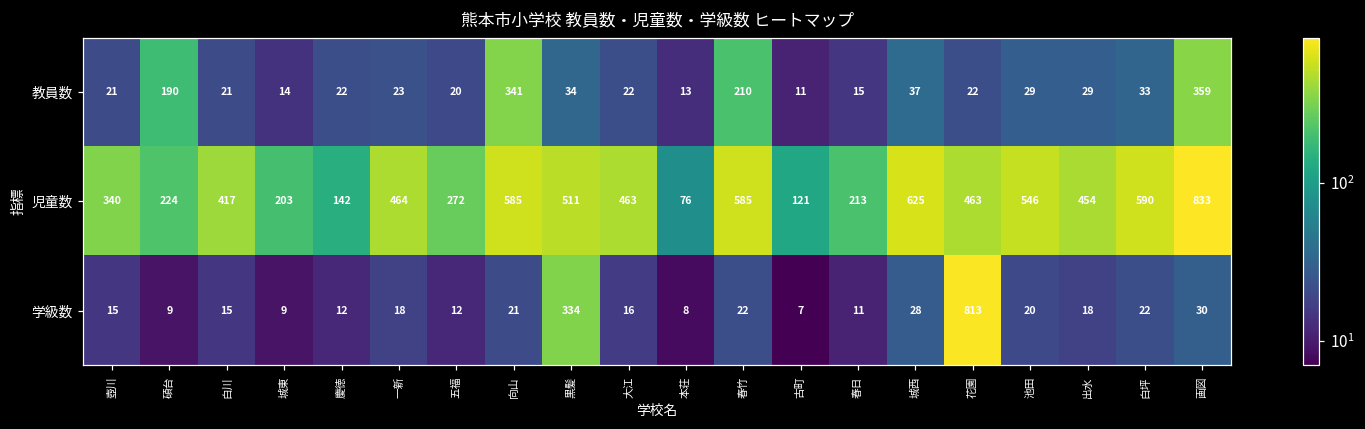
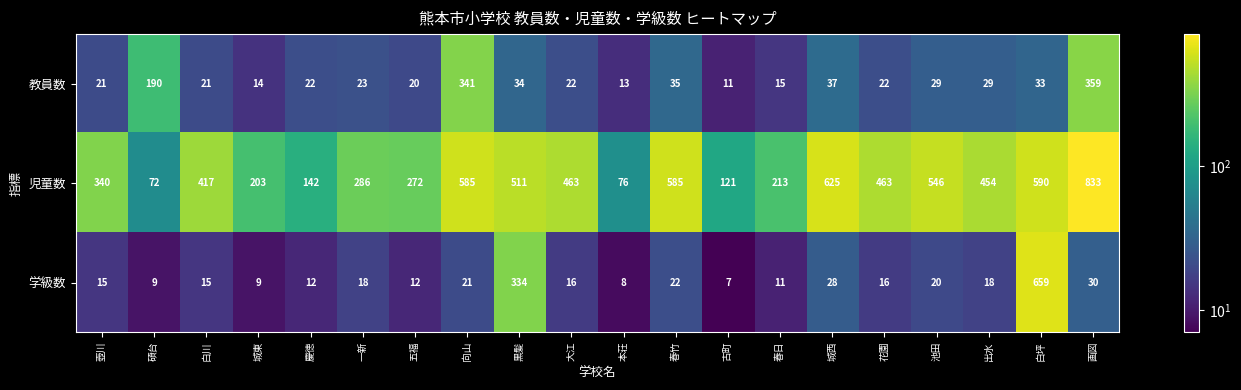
教員数, 春竹: 210 -> 35
児童数, 碩台: 224 -> 72
児童数, 一新: 464 -> 286
学級数, 花園: 813 -> 16
学級数, 白坪: 22 -> 659
